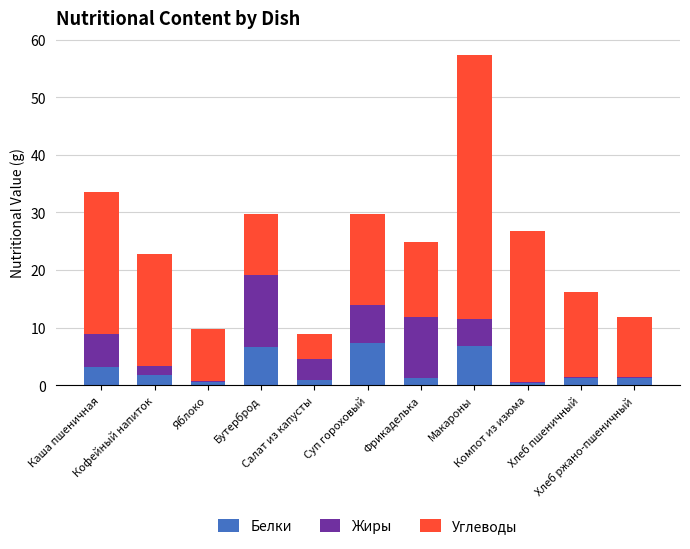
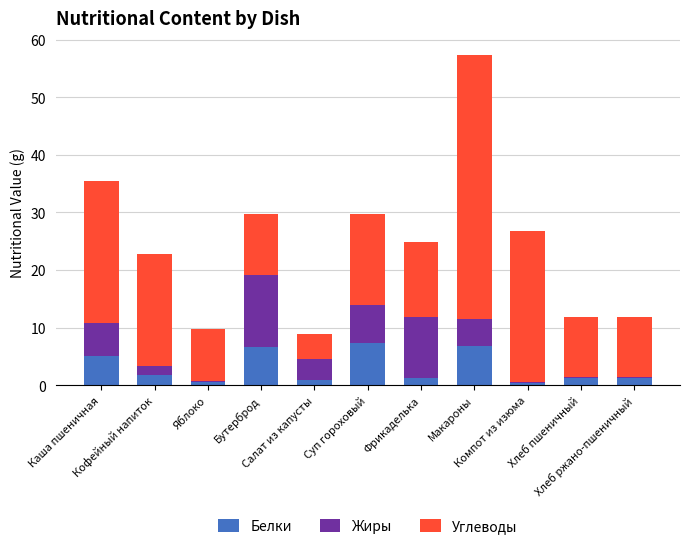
Белки, Каша пшеничная: 3 -> 5
Углеводы, Хлеб пшеничный: 15 -> 10
